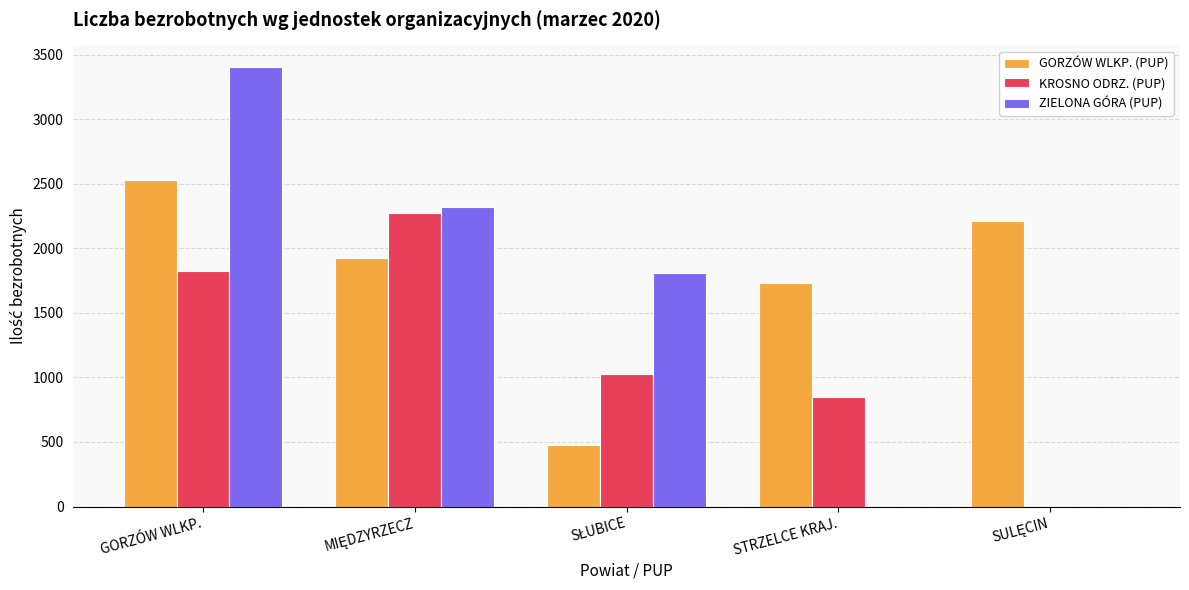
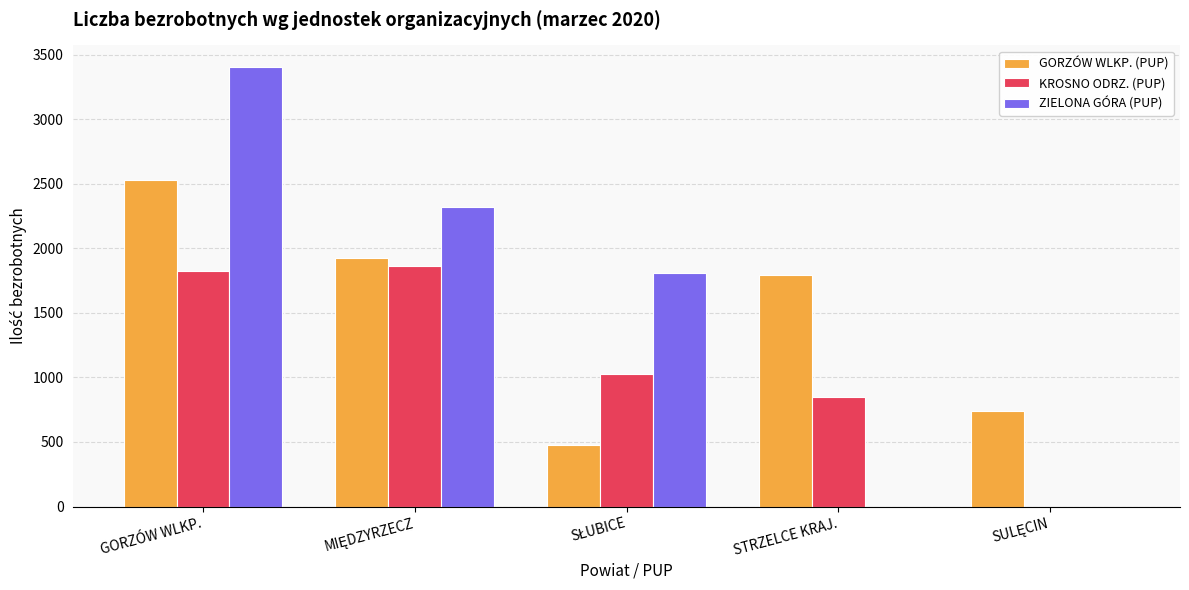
KROSNO ODRZ. (PUP), MIĘDZYRZECZ: 2280 -> 1870
GORZÓW WLKP. (PUP), STRZELCE KRAJ.: 1730 -> 1800
GORZÓW WLKP. (PUP), SULĘCIN: 2210 -> 740
